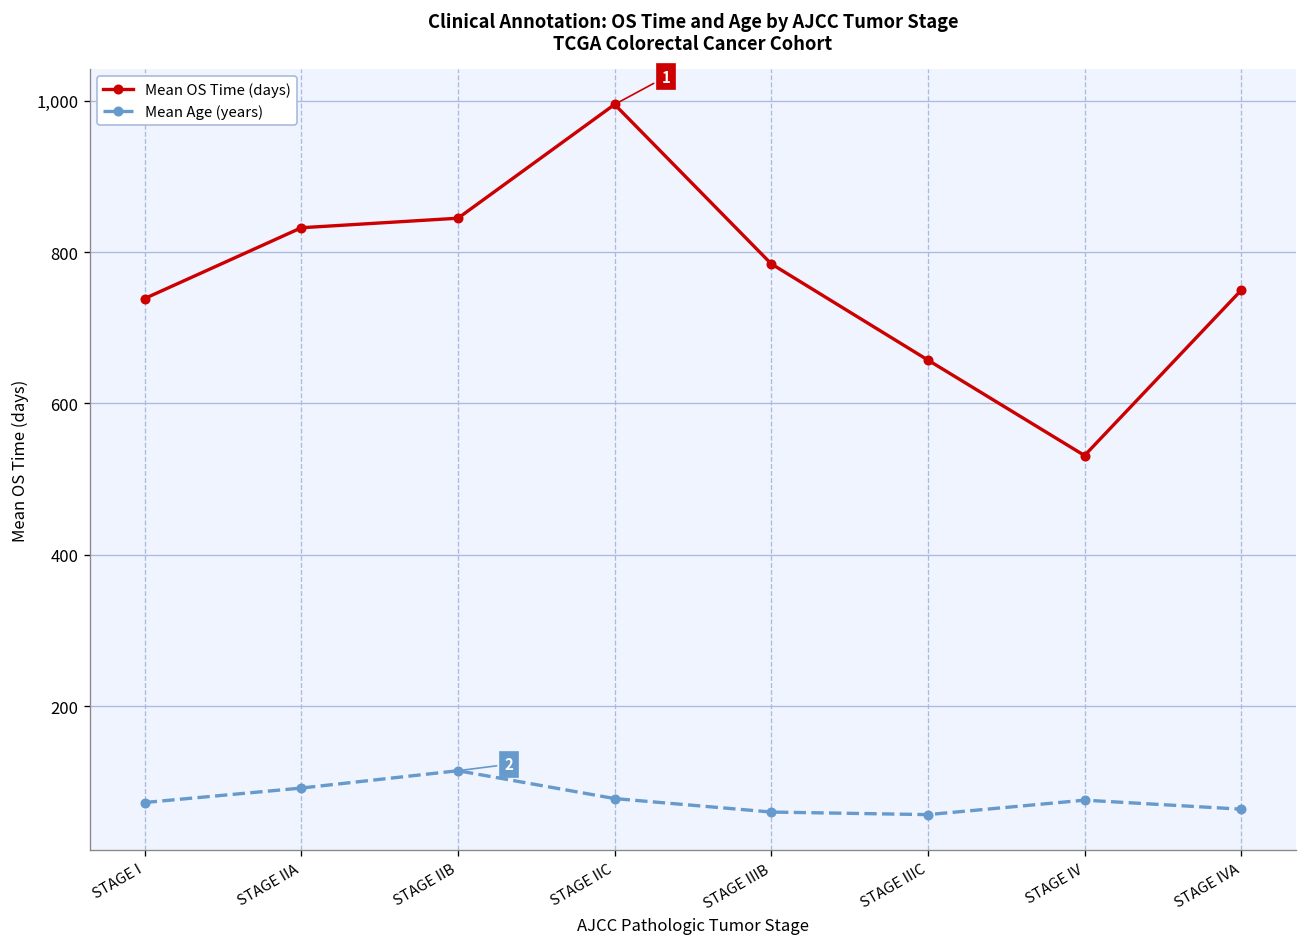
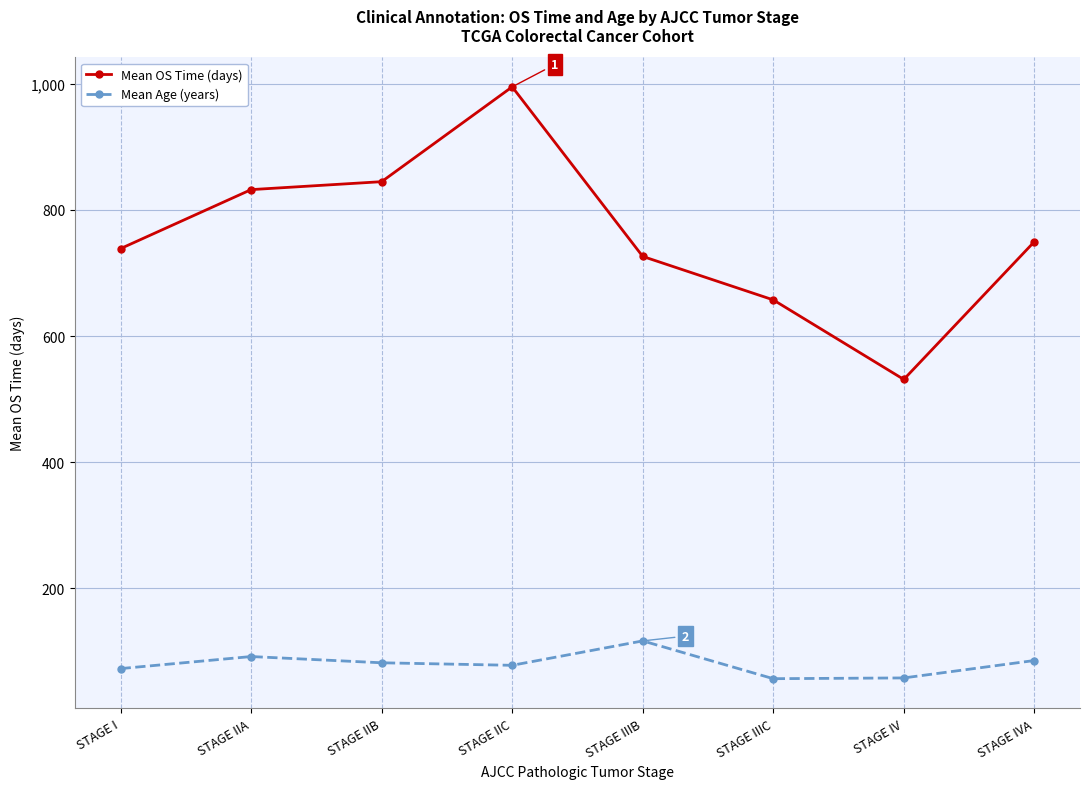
Mean Age (years), STAGE IIB: 110 -> 80
Mean OS Time (days), STAGE IIIB: 780 -> 730
Mean Age (years), STAGE IIIB: 60 -> 120
Mean Age (years), STAGE IV: 80 -> 60
Mean Age (years), STAGE IVA: 60 -> 90
